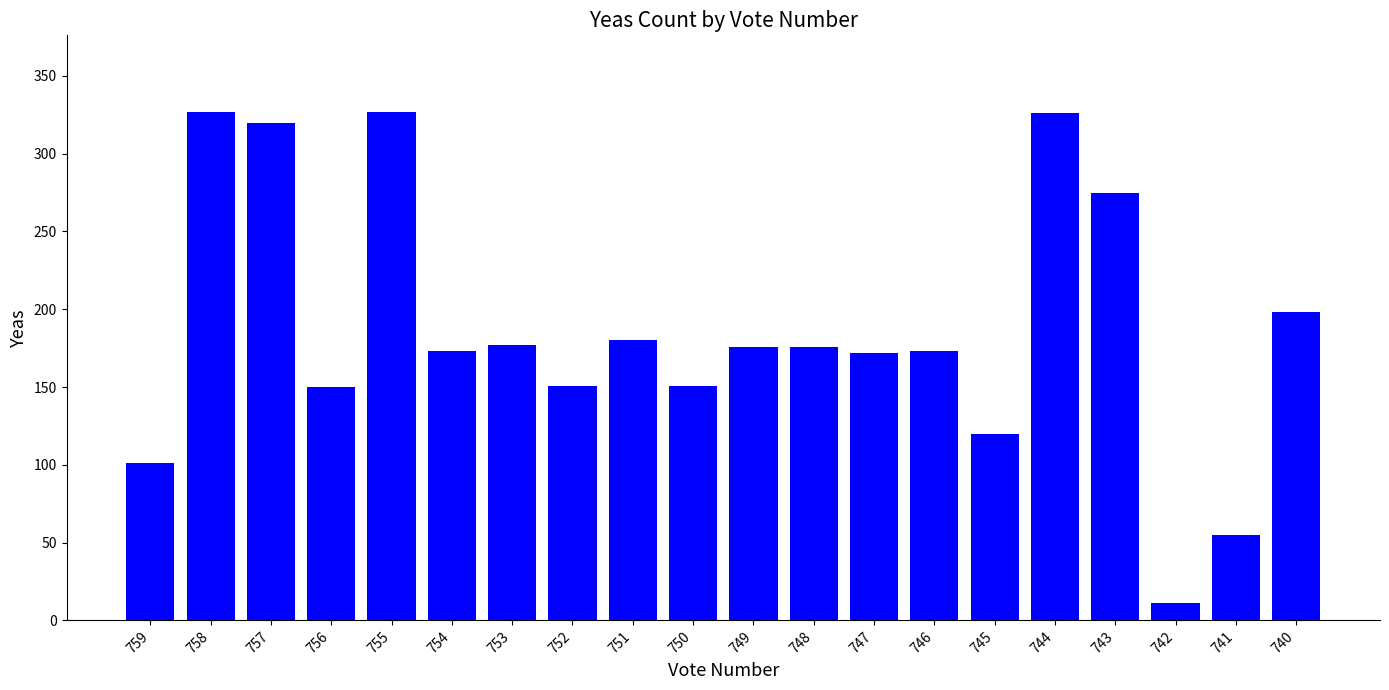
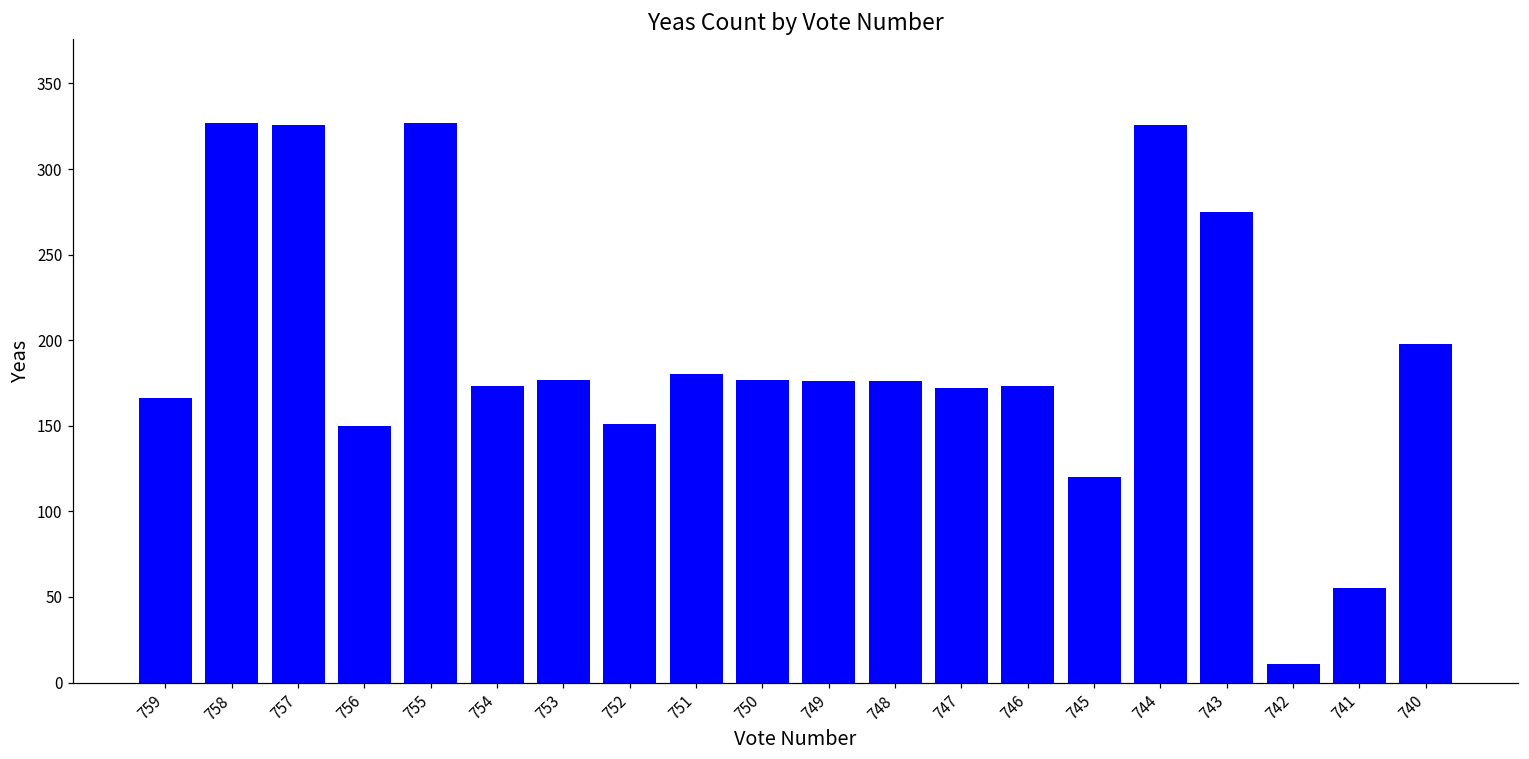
759: 101 -> 166
757: 320 -> 326
750: 151 -> 177
